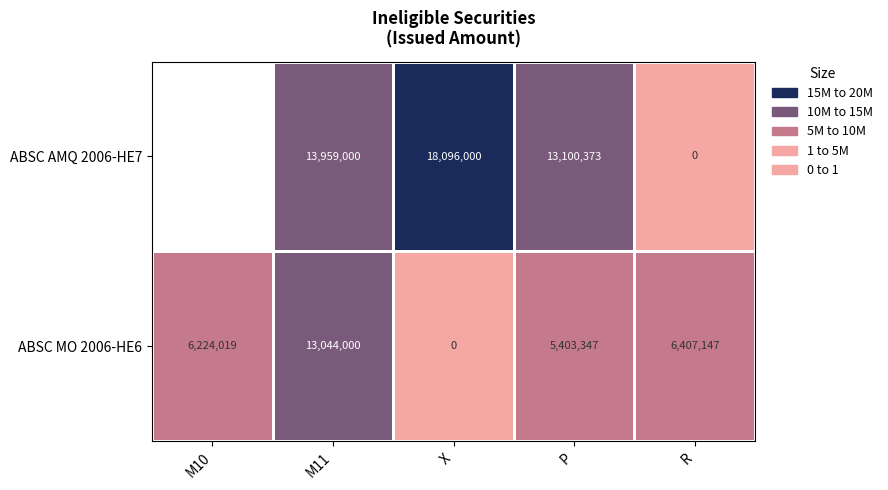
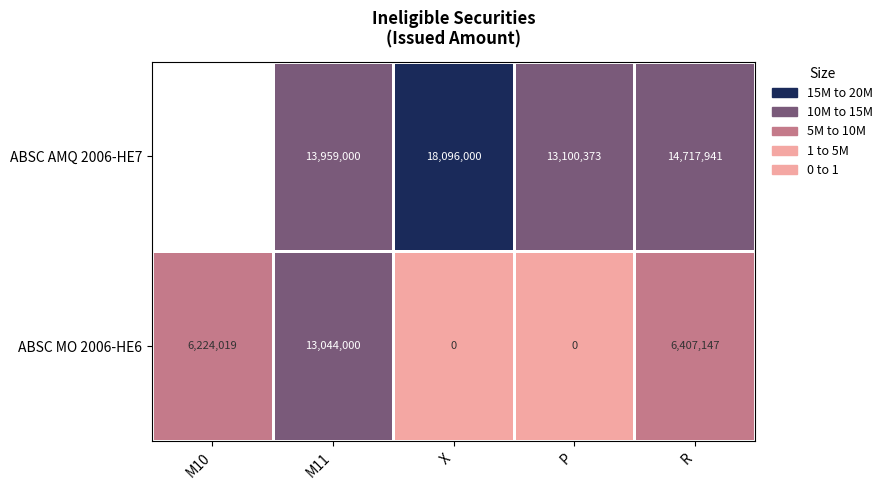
ABSC AMQ 2006-HE7, R: 0 -> 14,717,941
ABSC MO 2006-HE6, P: 5,403,347 -> 0
